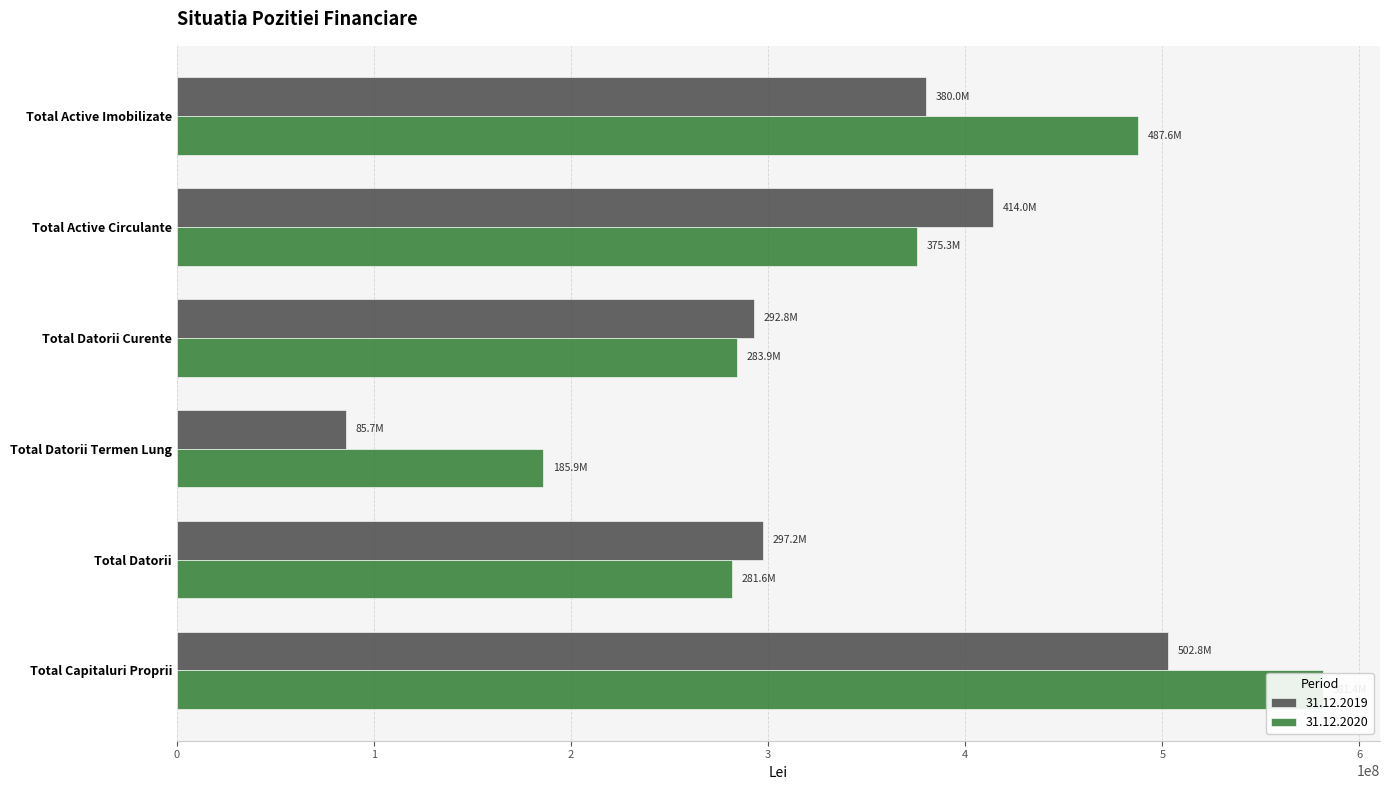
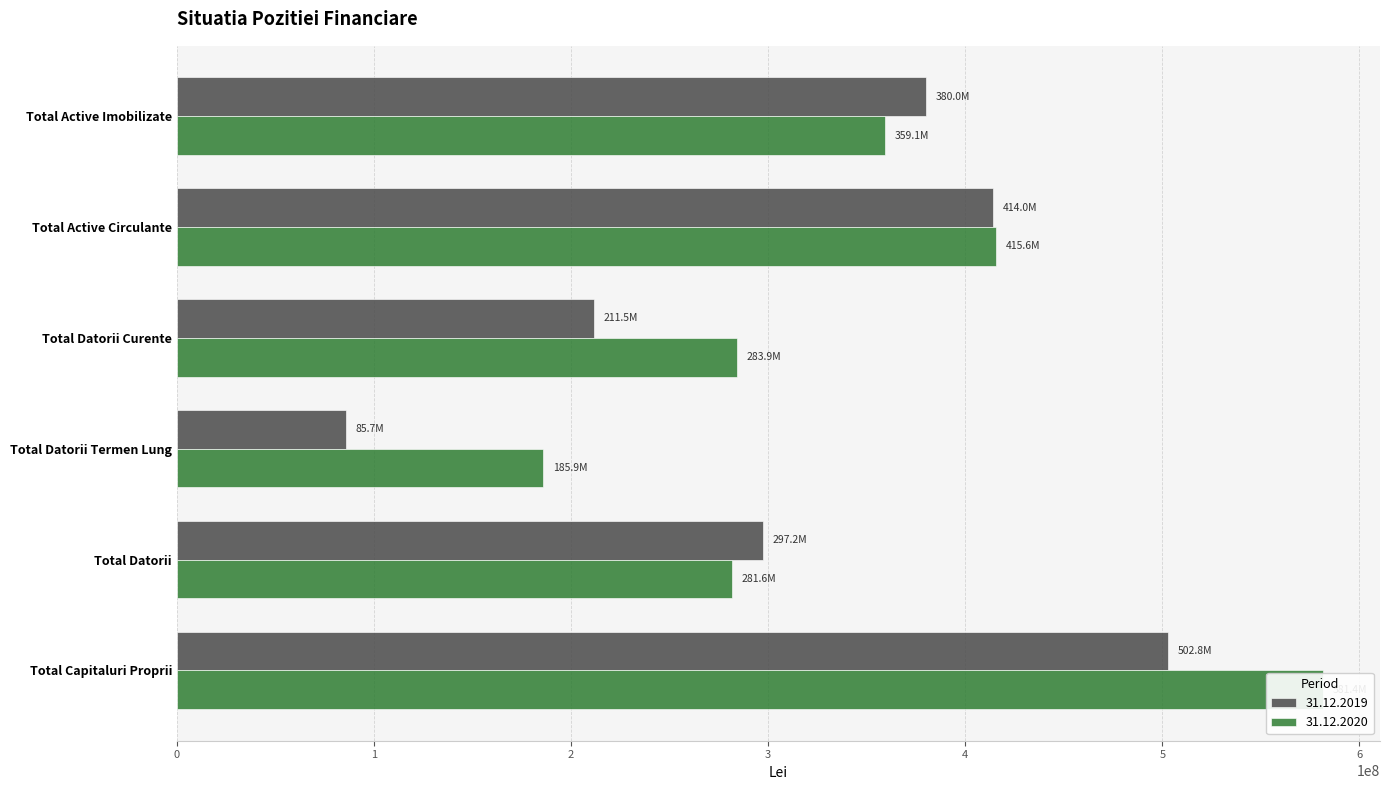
31.12.2020, Total Active Imobilizate: 487.6M -> 359.1M
31.12.2020, Total Active Circulante: 375.3M -> 415.6M
31.12.2019, Total Datorii Curente: 292.8M -> 211.5M
